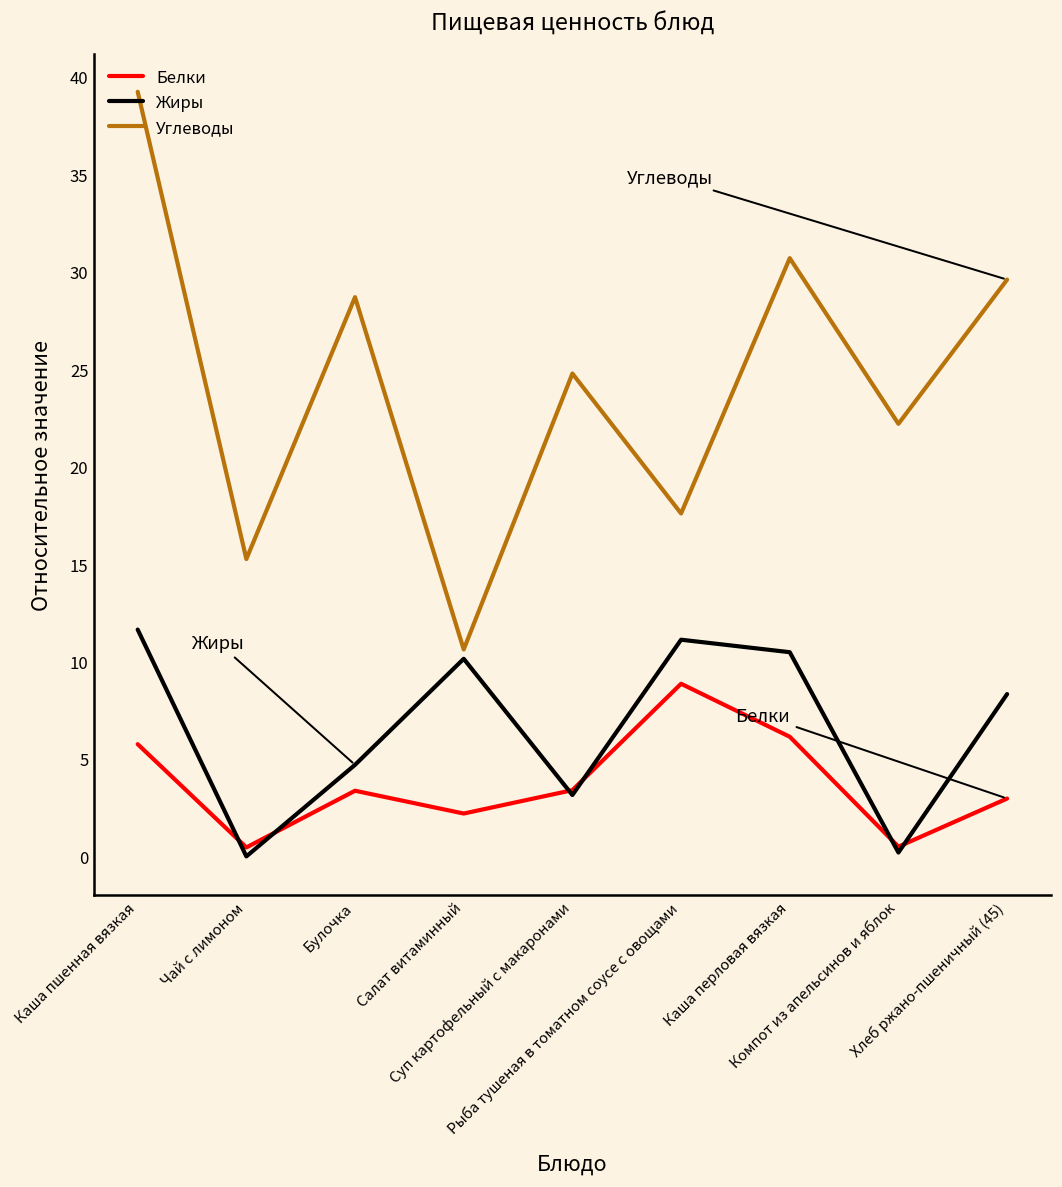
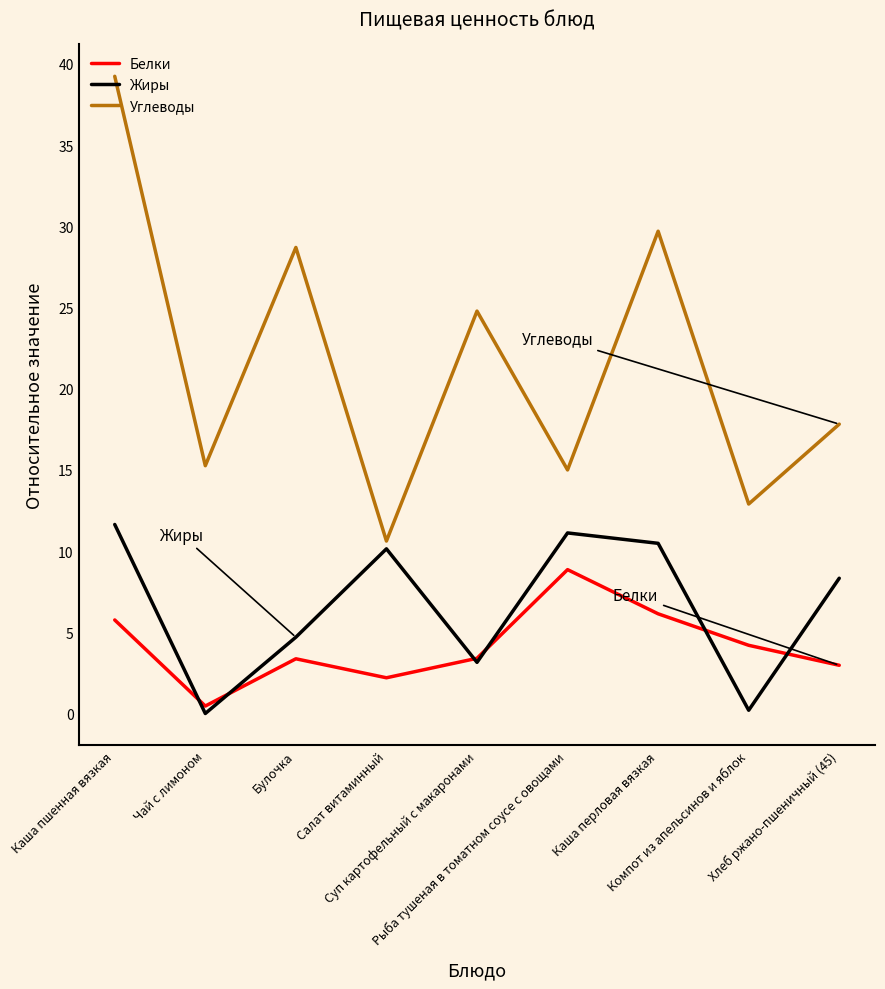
Углеводы, Рыба тушеная в томатном соусе с овощами: 17.6 -> 15.0
Углеводы, Каша перловая вязкая: 30.7 -> 29.7
Белки, Компот из апельсинов и яблок: 0.5 -> 4.2
Углеводы, Компот из апельсинов и яблок: 22.2 -> 12.9
Углеводы, Хлеб ржано-пшеничный (45): 29.6 -> 17.8
